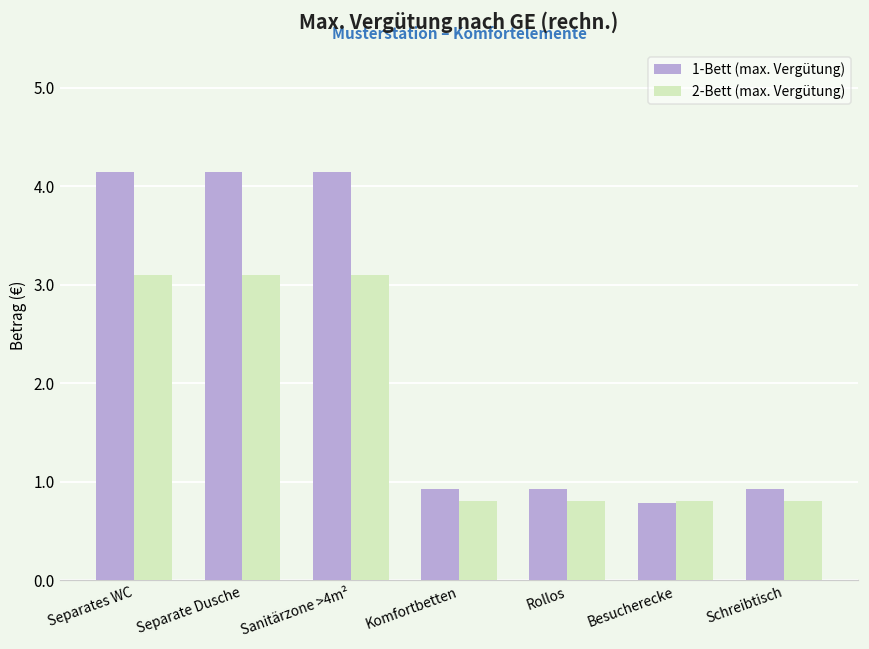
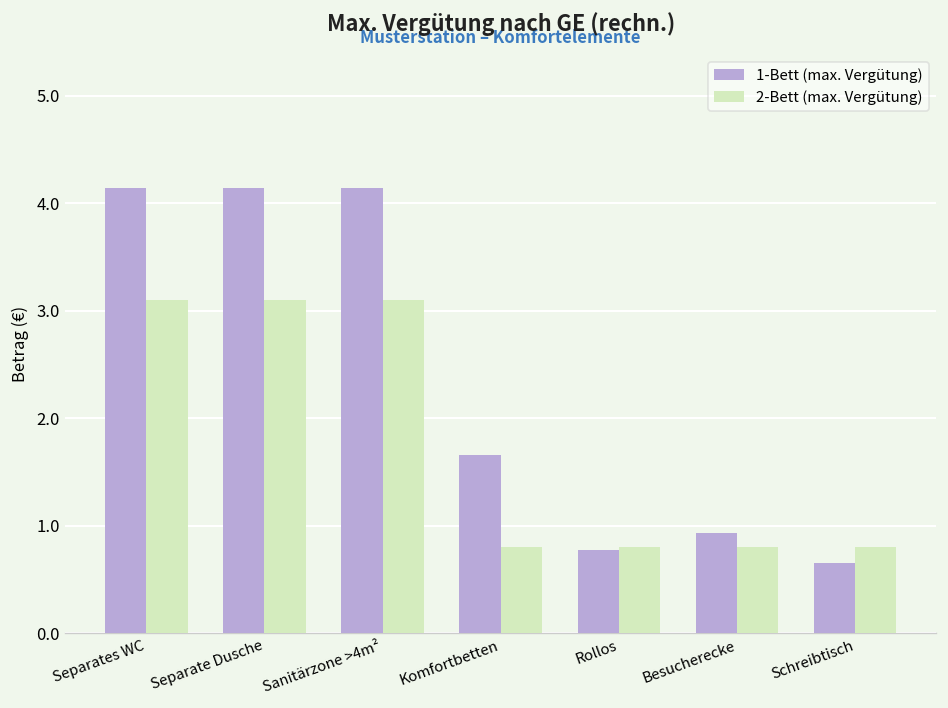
1-Bett (max. Vergütung), Komfortbetten: 0.9 -> 1.7
1-Bett (max. Vergütung), Rollos: 0.9 -> 0.8
1-Bett (max. Vergütung), Besucherecke: 0.8 -> 0.9
1-Bett (max. Vergütung), Schreibtisch: 0.9 -> 0.7
